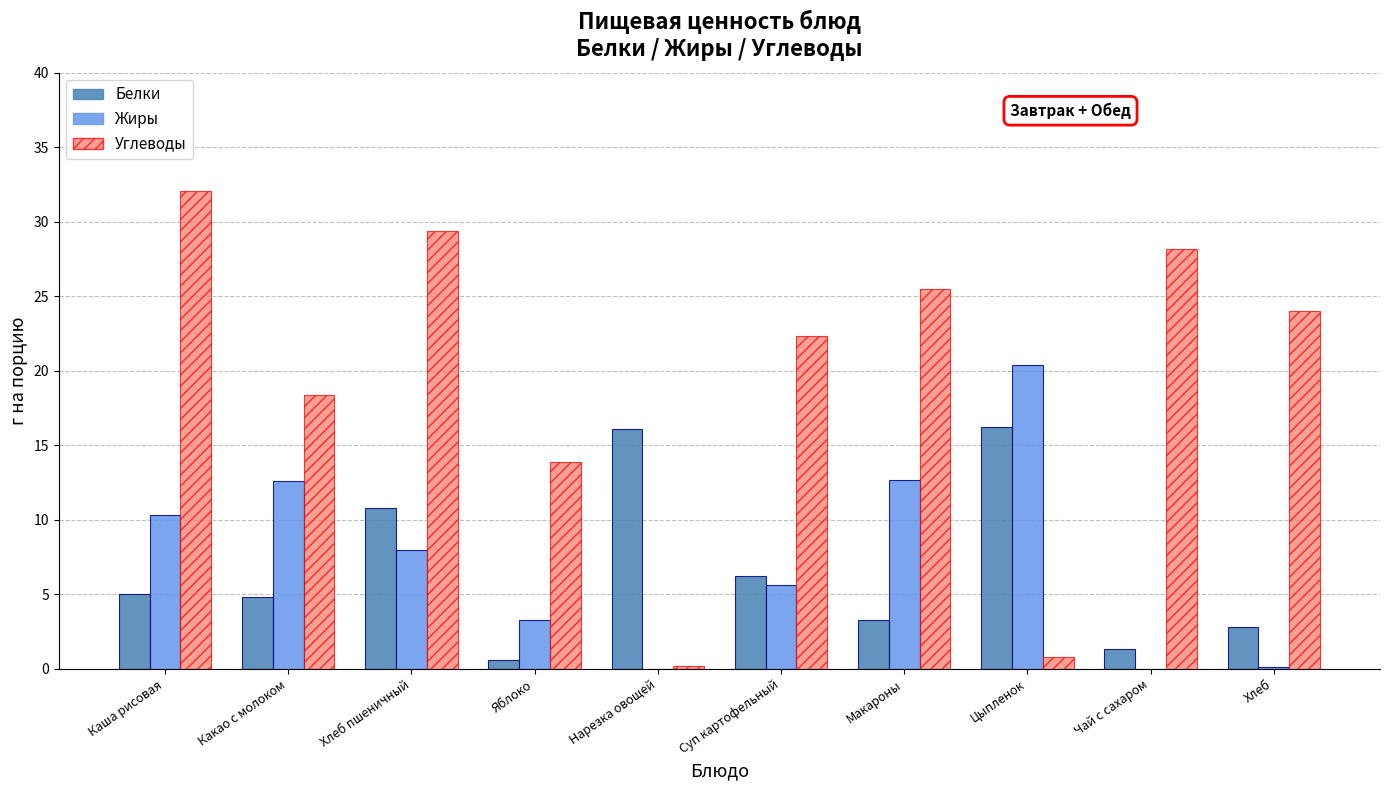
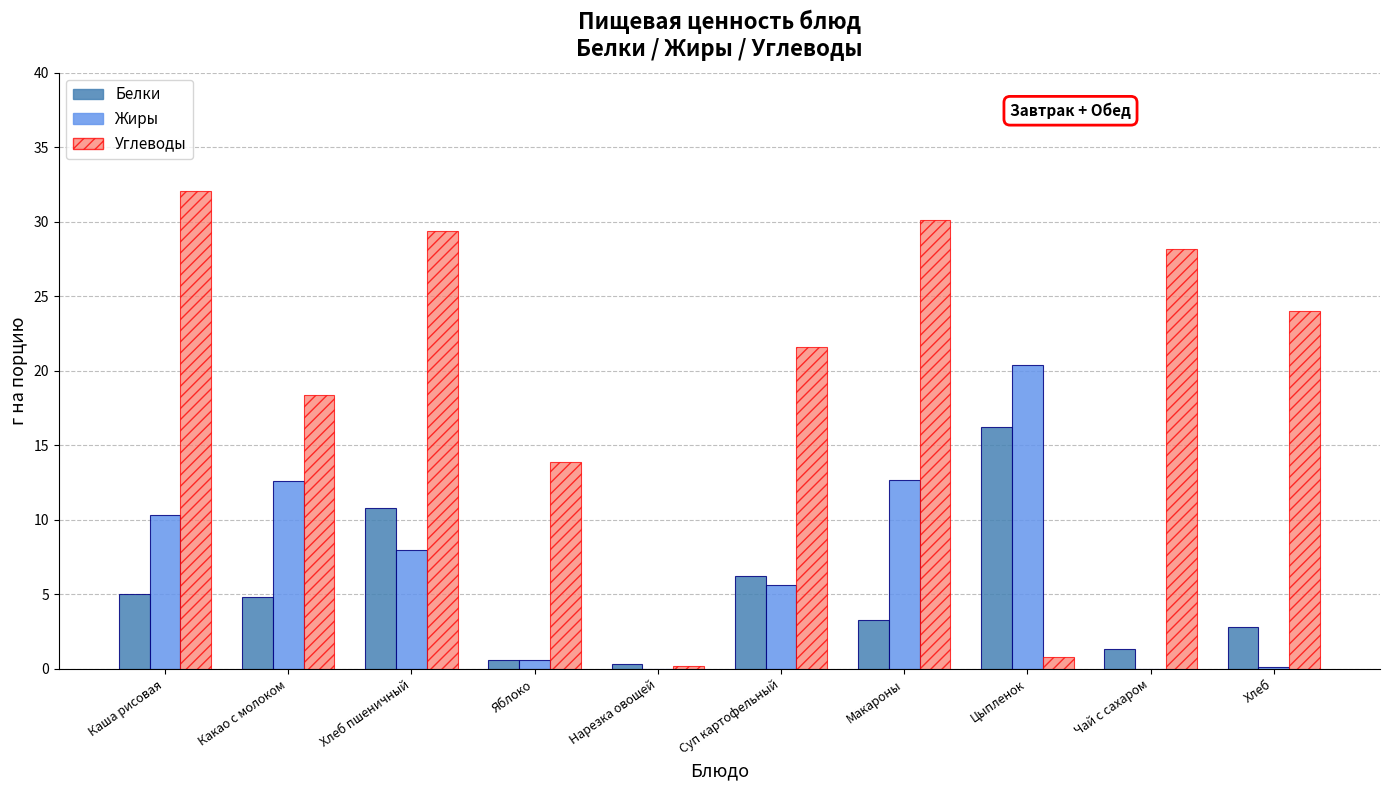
Жиры, Яблоко: 3.3 -> 0.6
Белки, Нарезка овощей: 16.1 -> 0.3
Углеводы, Суп картофельный: 22.3 -> 21.6
Углеводы, Макароны: 25.5 -> 30.1
